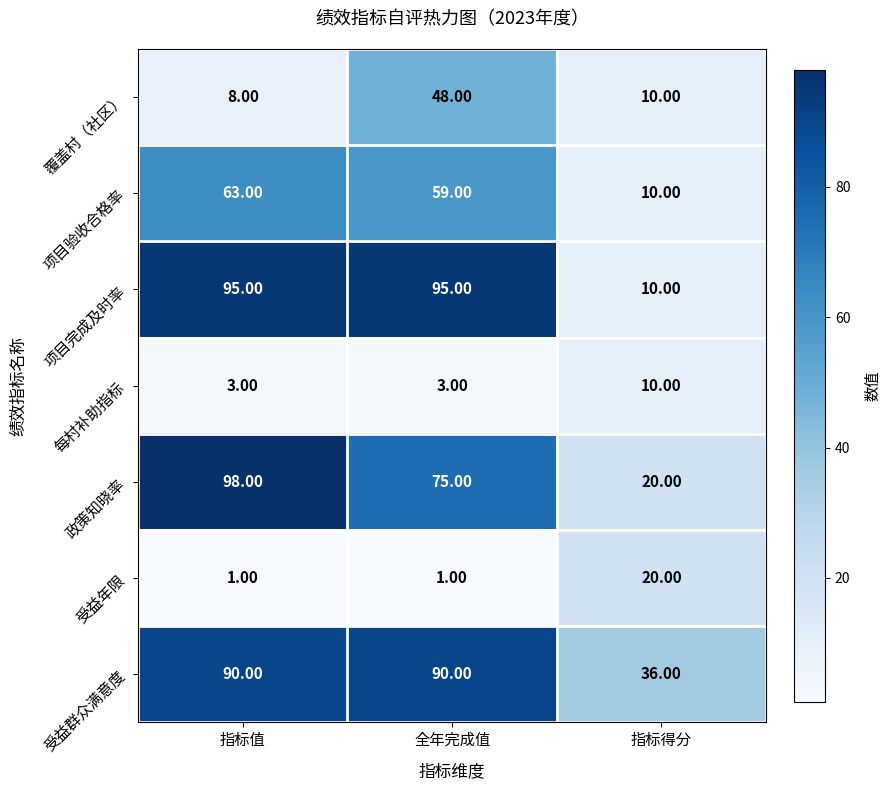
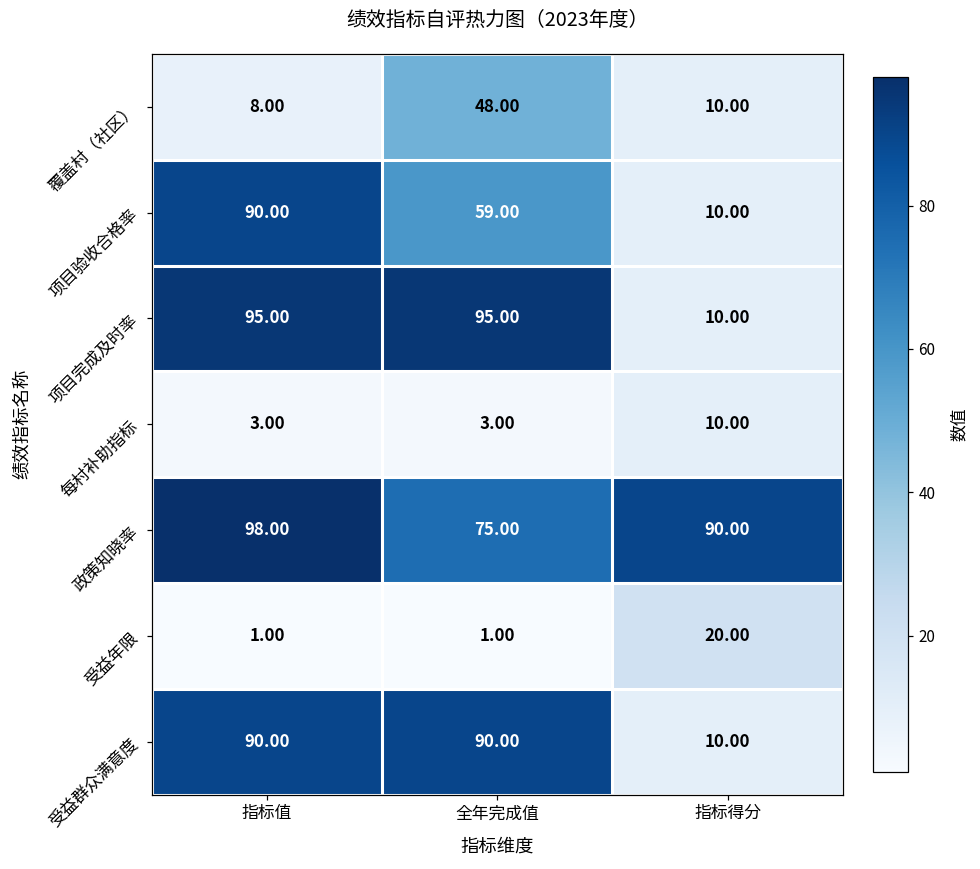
项目验收合格率, 指标值: 63.00 -> 90.00
政策知晓率, 指标得分: 20.00 -> 90.00
受益群众满意度, 指标得分: 36.00 -> 10.00
